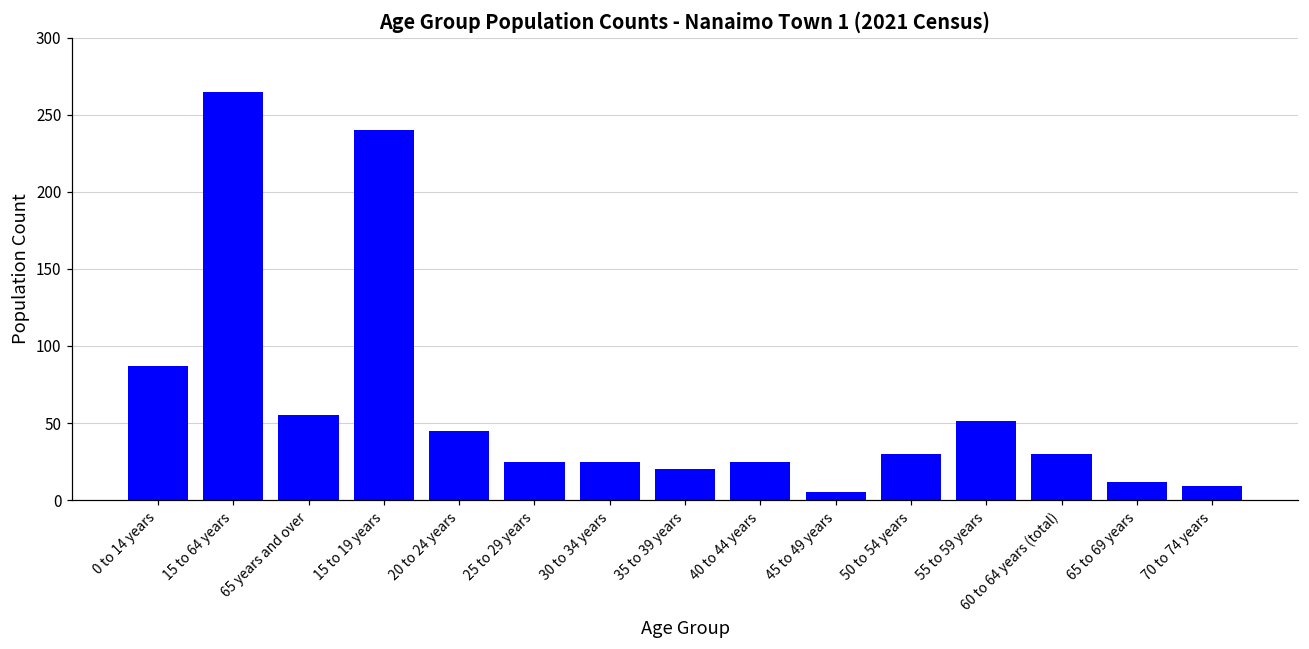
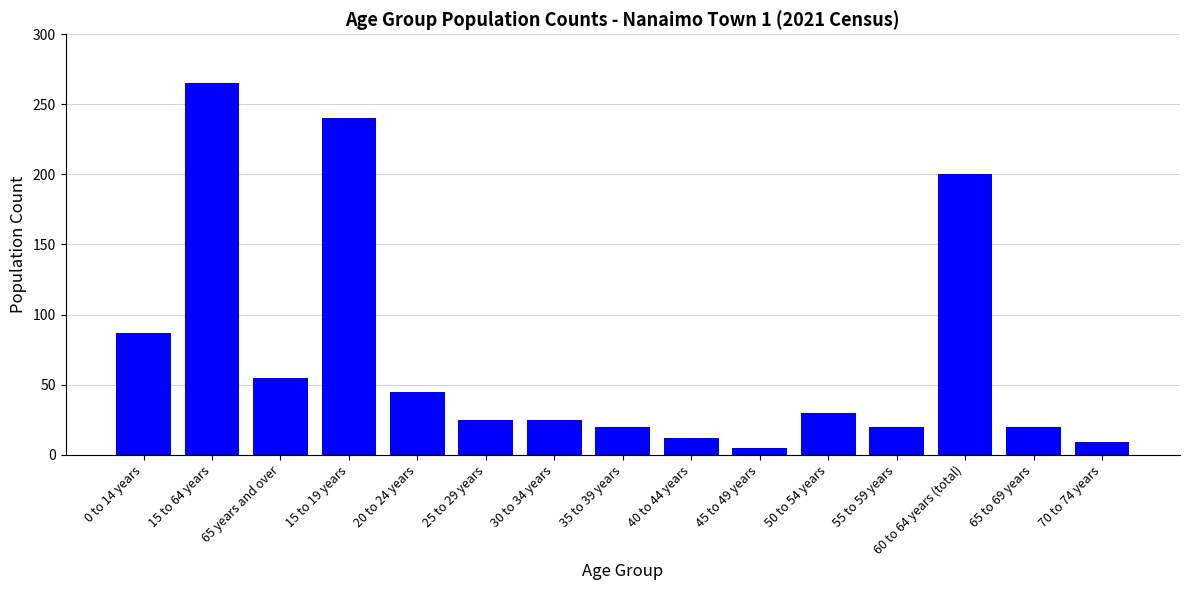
40 to 44 years: 25 -> 12
55 to 59 years: 51 -> 20
60 to 64 years (total): 30 -> 200
65 to 69 years: 12 -> 20
